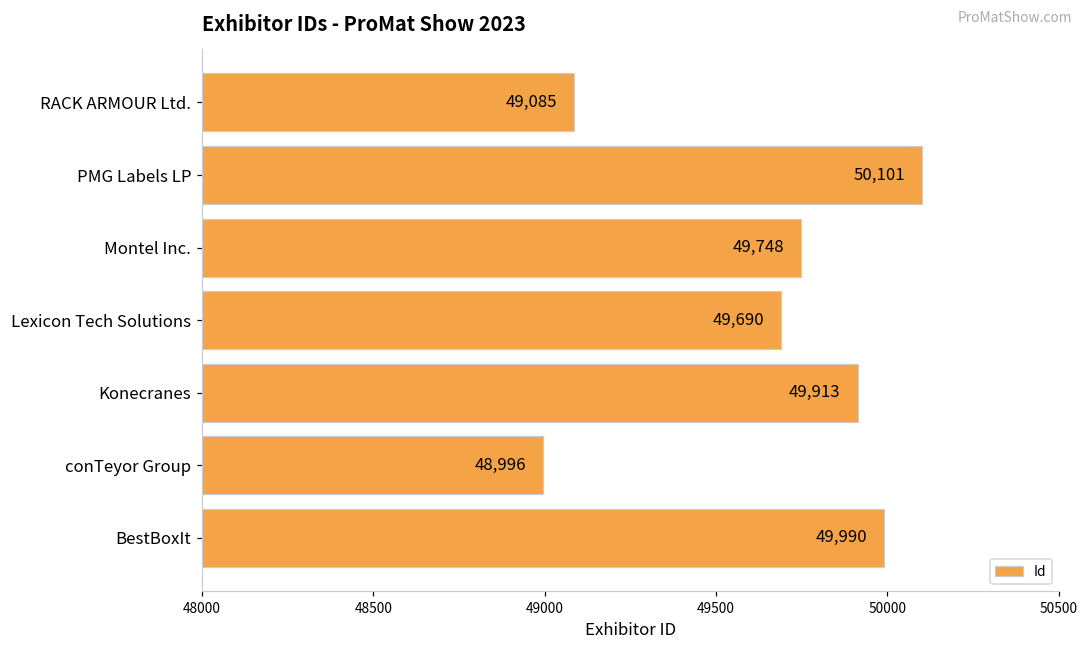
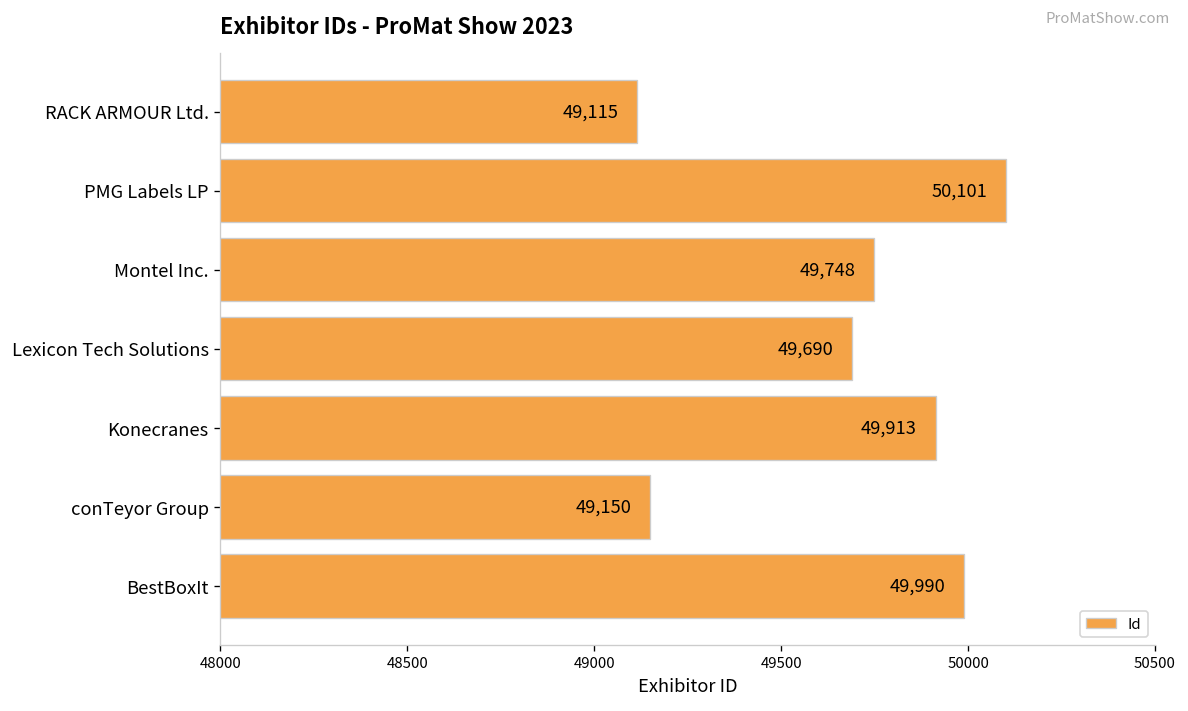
RACK ARMOUR Ltd.: 49,085 -> 49,115
conTeyor Group: 48,996 -> 49,150
